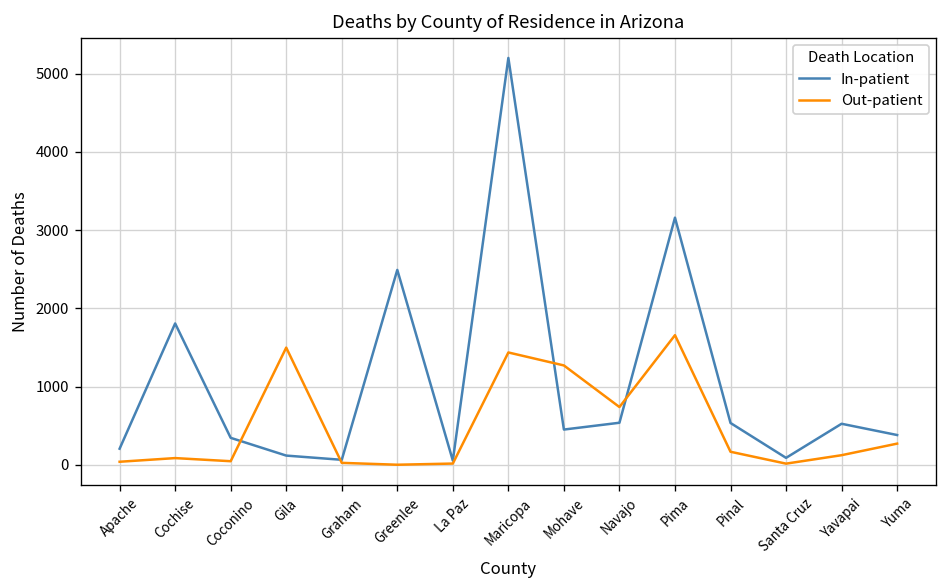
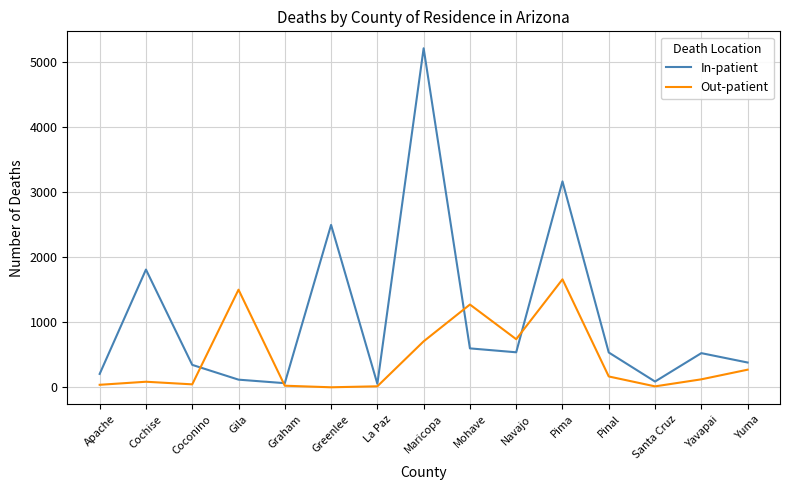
Out-patient, Maricopa: 1400 -> 700
In-patient, Mohave: 500 -> 600
